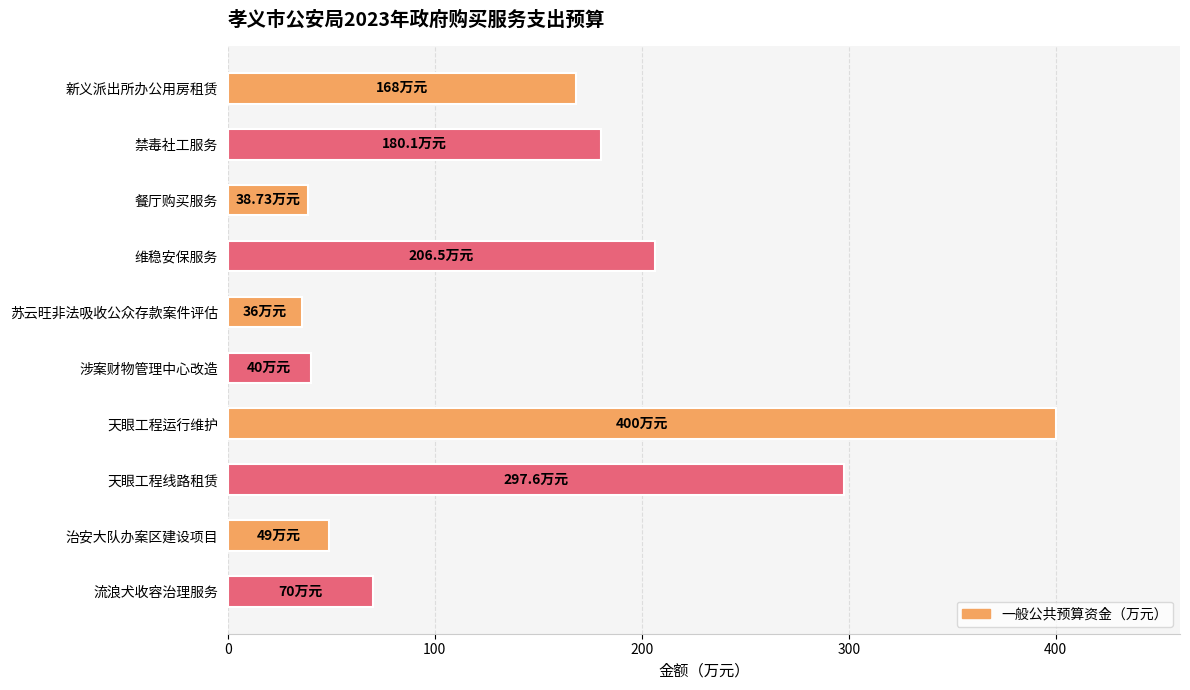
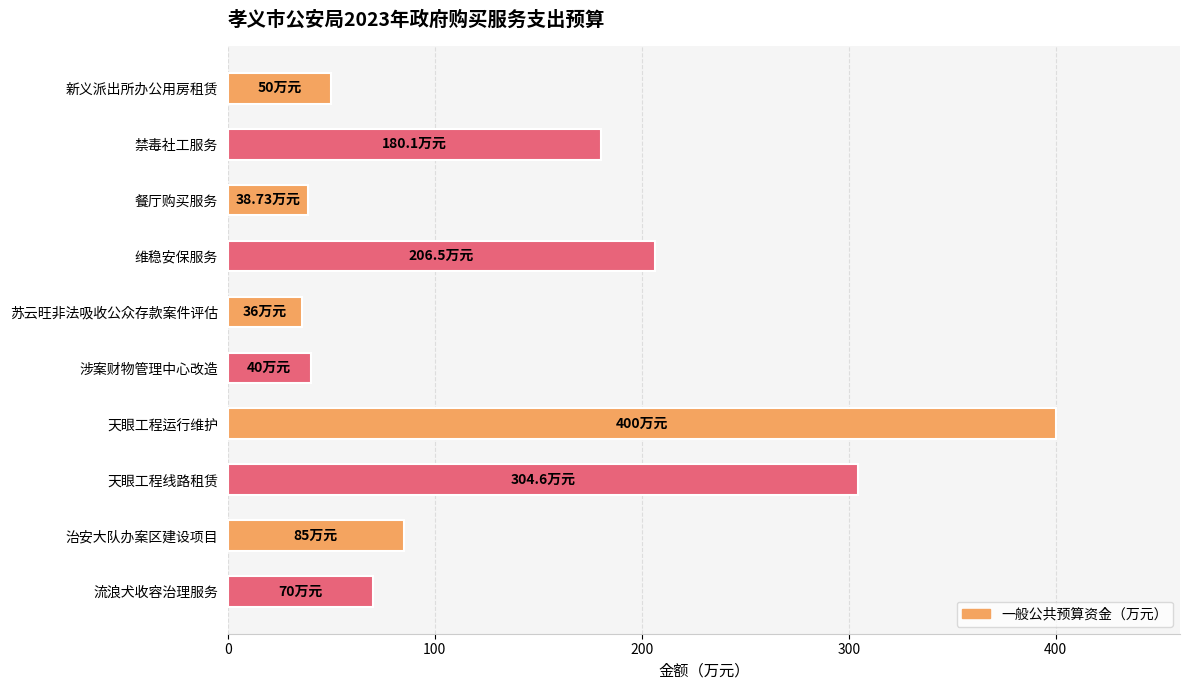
新义派出所办公用房租赁: 168 -> 50
天眼工程线路租赁: 297.6 -> 304.6
治安大队办案区建设项目: 49 -> 85
